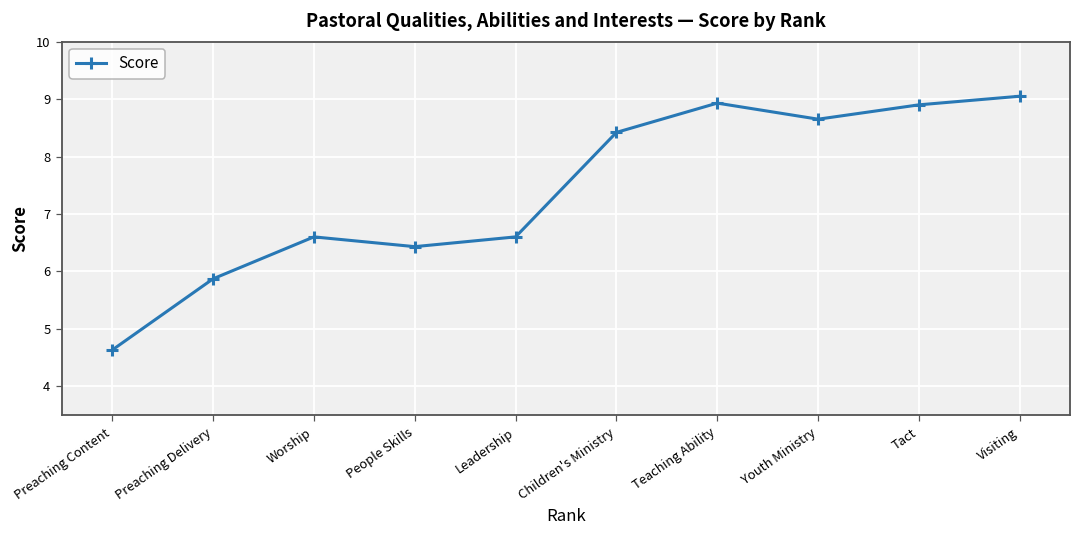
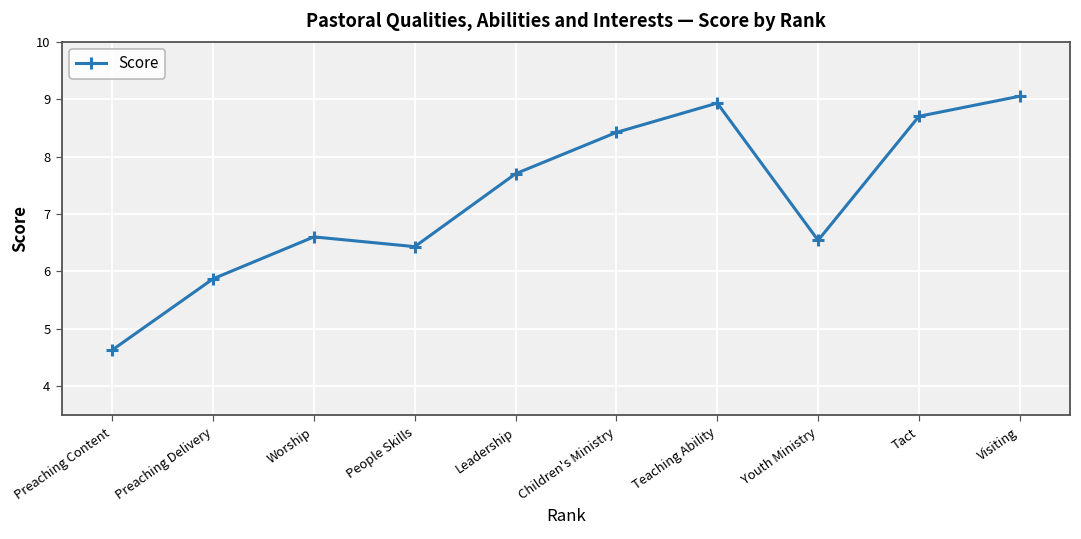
Leadership: 6.6 -> 7.7
Youth Ministry: 8.7 -> 6.5
Tact: 8.9 -> 8.7
